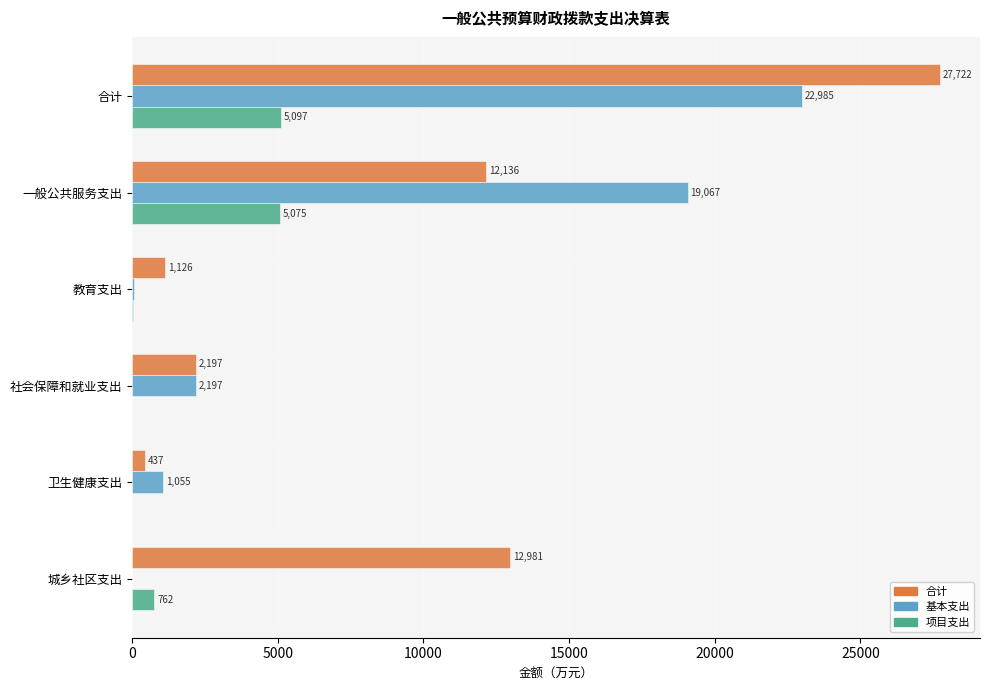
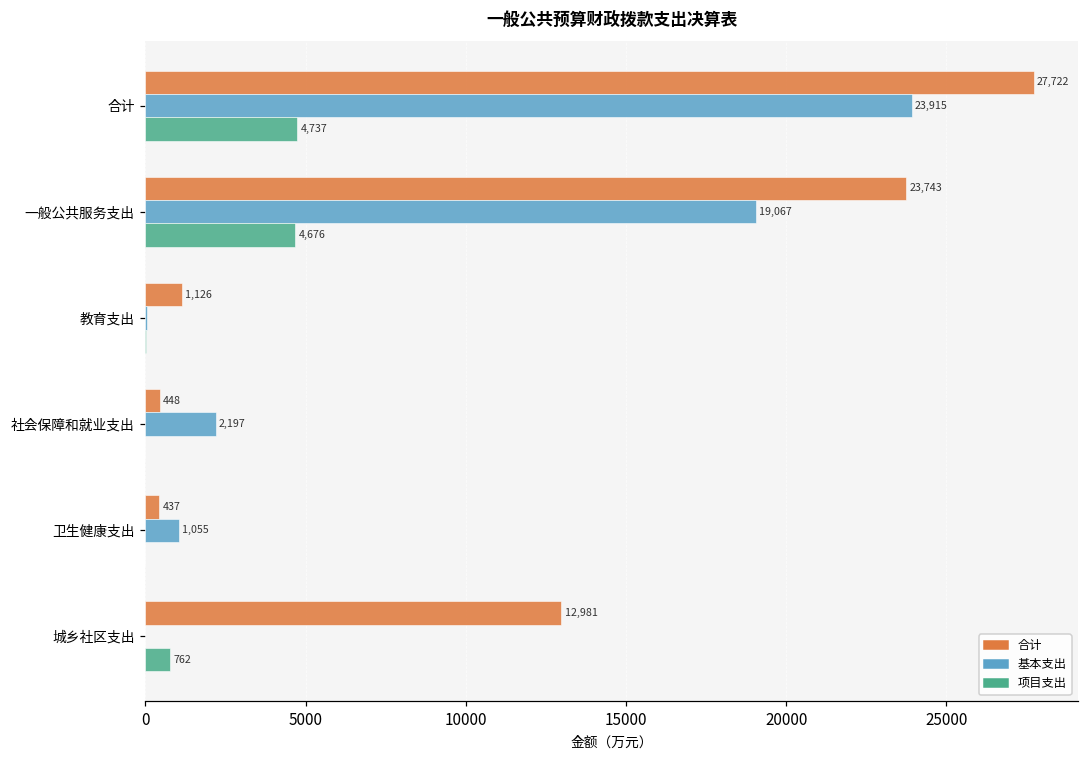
基本支出, 合计: 22,985 -> 23,915
项目支出, 合计: 5,097 -> 4,737
合计, 一般公共服务支出: 12,136 -> 23,743
项目支出, 一般公共服务支出: 5,075 -> 4,676
合计, 社会保障和就业支出: 2,197 -> 448
